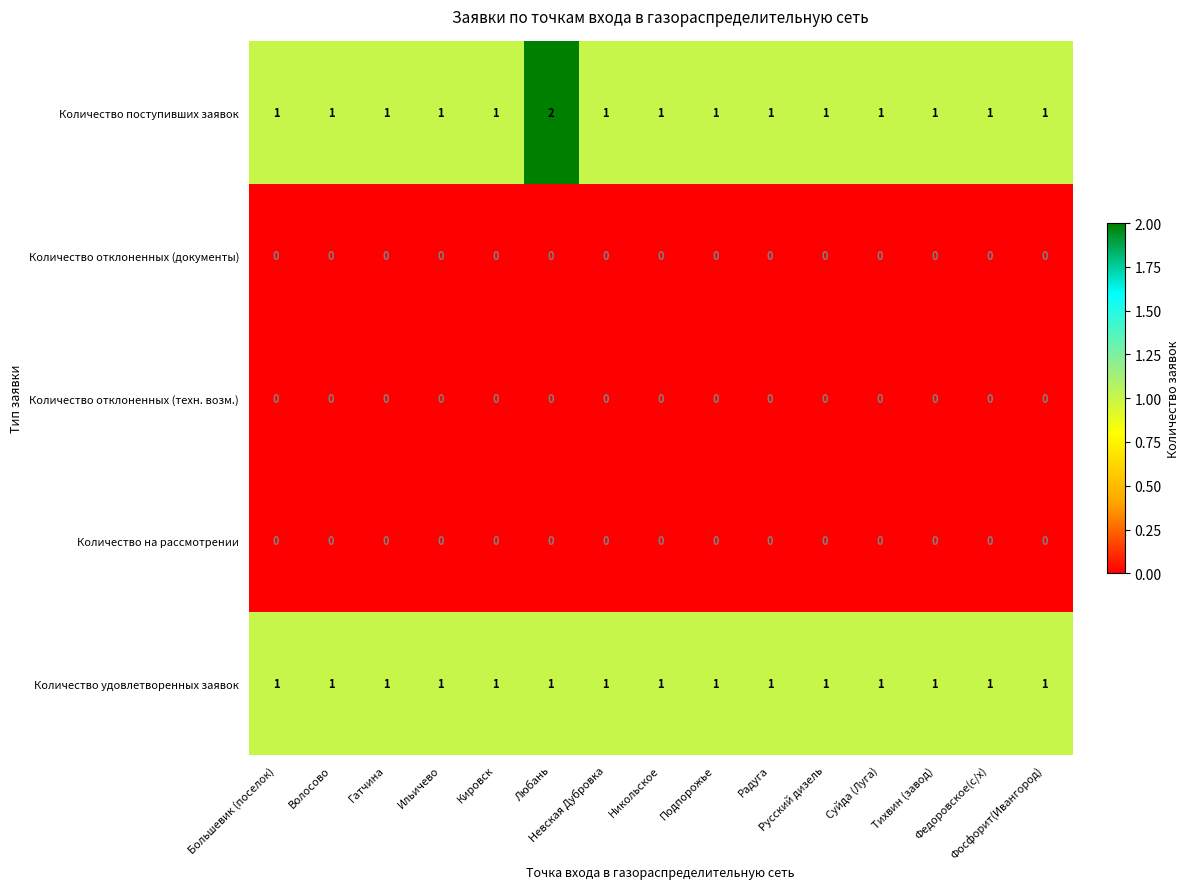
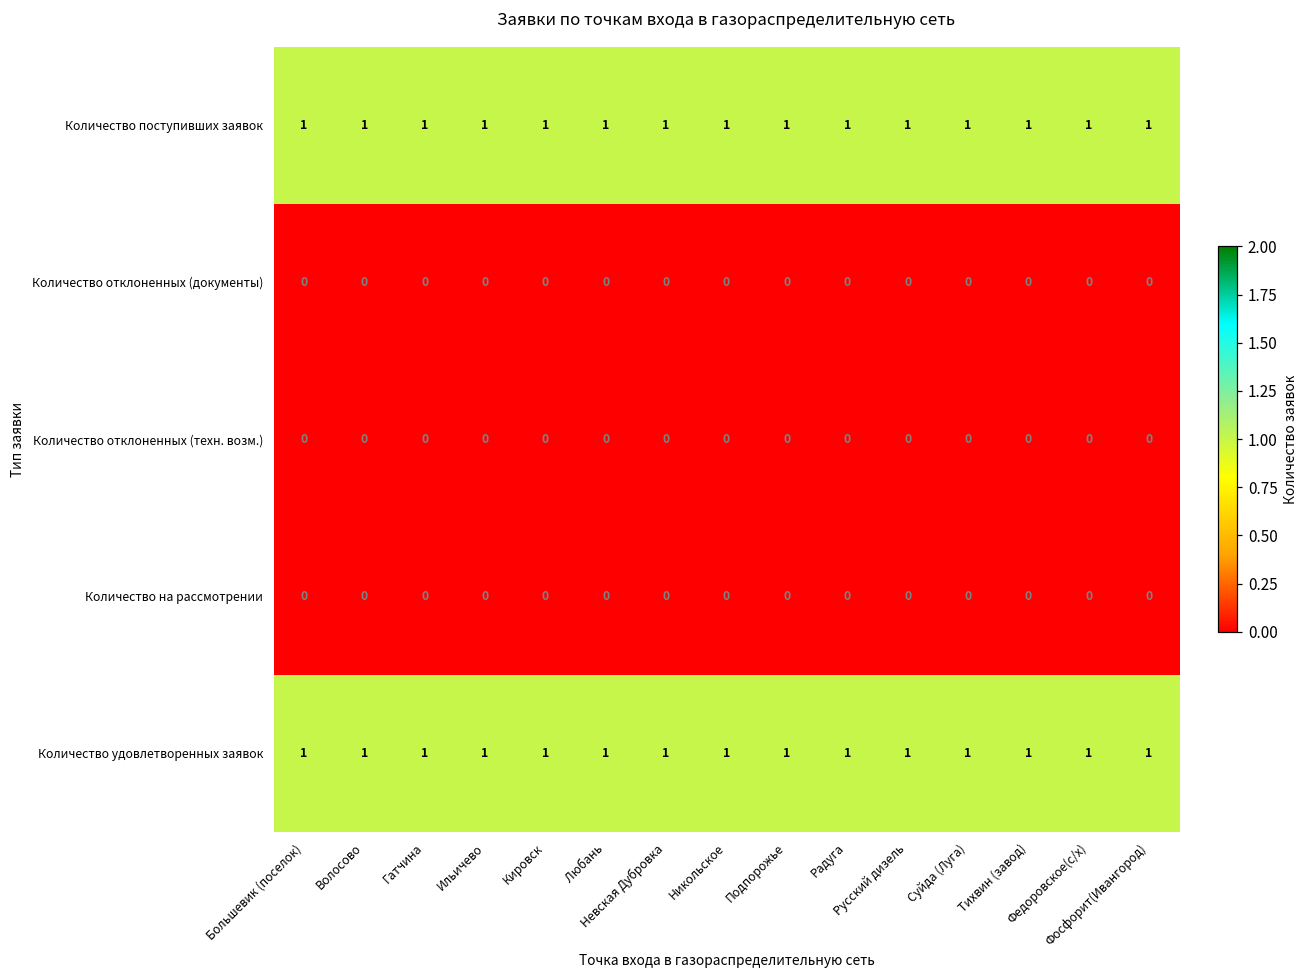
Количество поступивших заявок, Любань: 2 -> 1
